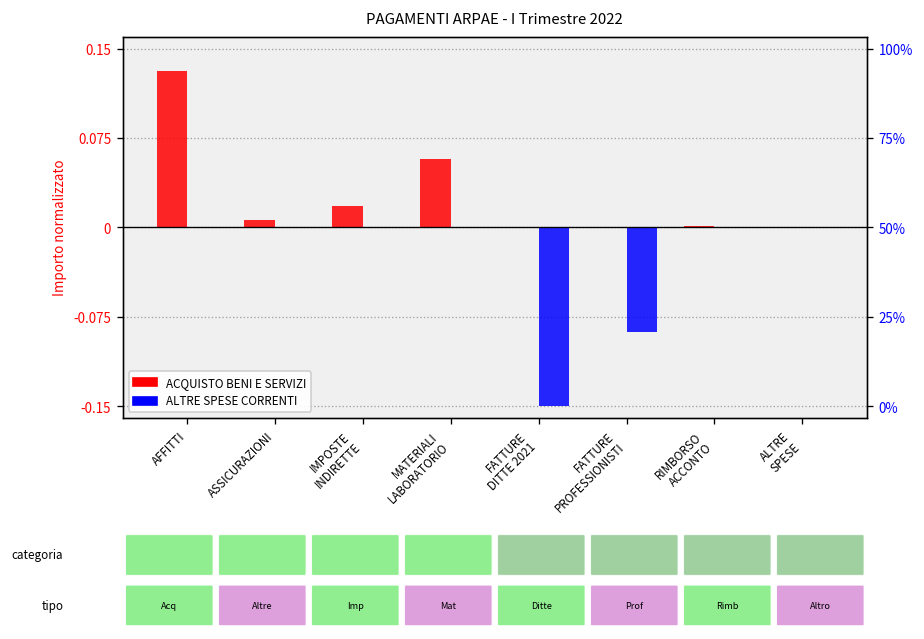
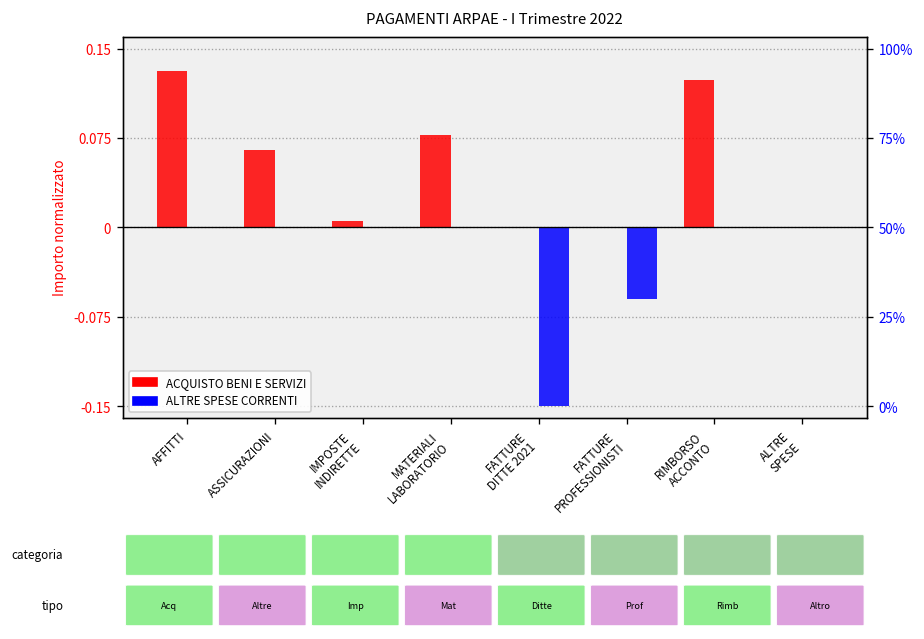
ACQUISTO BENI E SERVIZI, ASSICURAZIONI: 0.01 -> 0.06
ACQUISTO BENI E SERVIZI, IMPOSTE INDIRETTE: 0.02 -> 0.01
ACQUISTO BENI E SERVIZI, MATERIALI LABORATORIO: 0.06 -> 0.08
ALTRE SPESE CORRENTI, FATTURE PROFESSIONISTI: -0.09 -> -0.06
ACQUISTO BENI E SERVIZI, RIMBORSO ACCONTO: 0.00 -> 0.12
